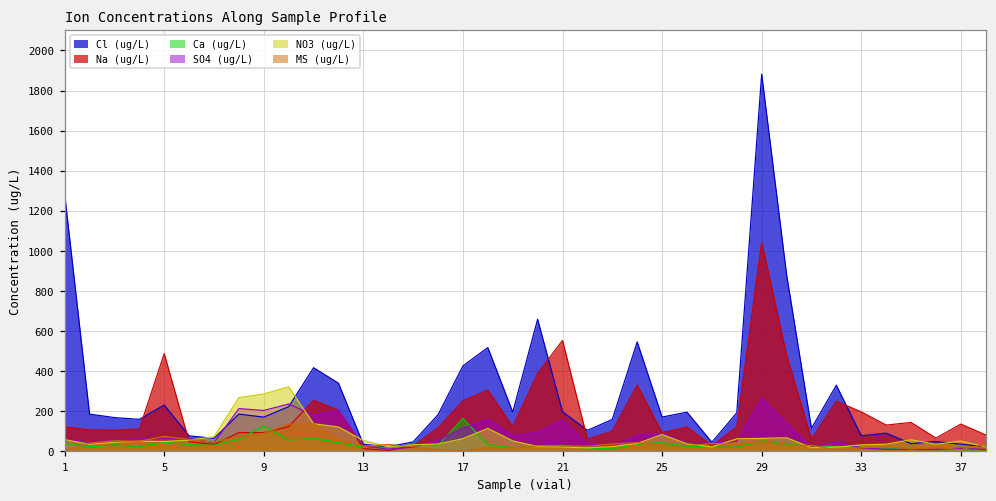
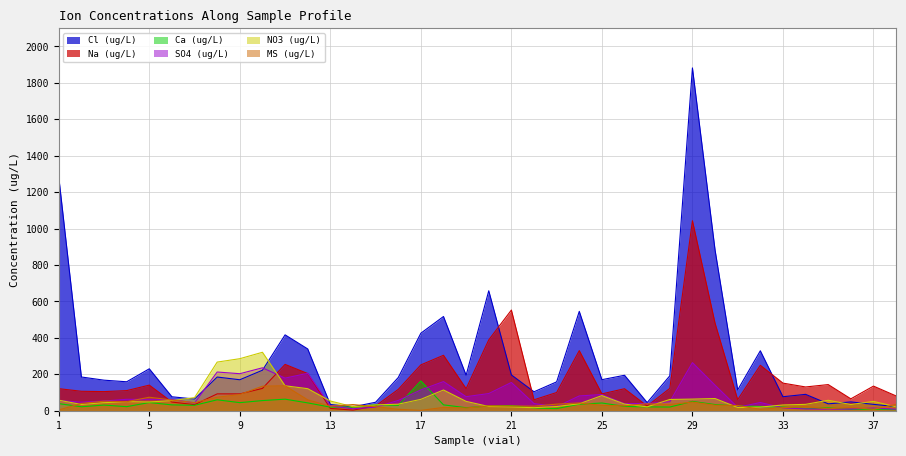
Na (ug/L), 5: 490 -> 140
Ca (ug/L), 9: 130 -> 40
Na (ug/L), 33: 200 -> 150
